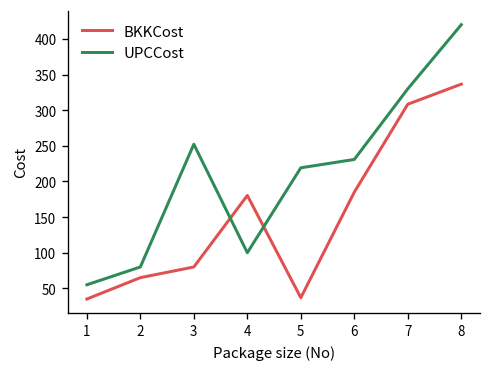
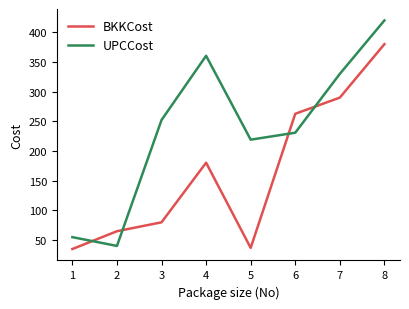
UPCCost, 2: 80 -> 40
UPCCost, 4: 100 -> 360
BKKCost, 6: 190 -> 260
BKKCost, 7: 310 -> 290
BKKCost, 8: 340 -> 380
